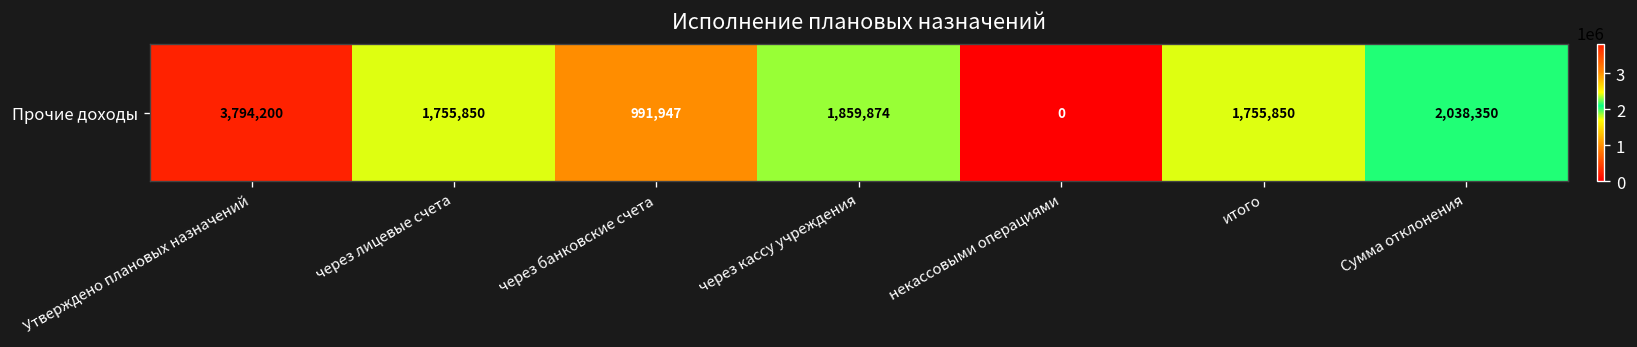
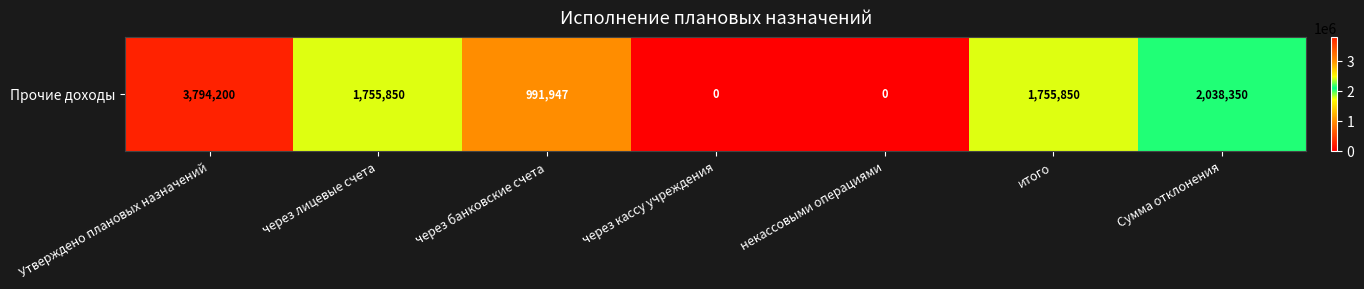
Прочие доходы, через кассу учреждения: 1,859,874 -> 0
